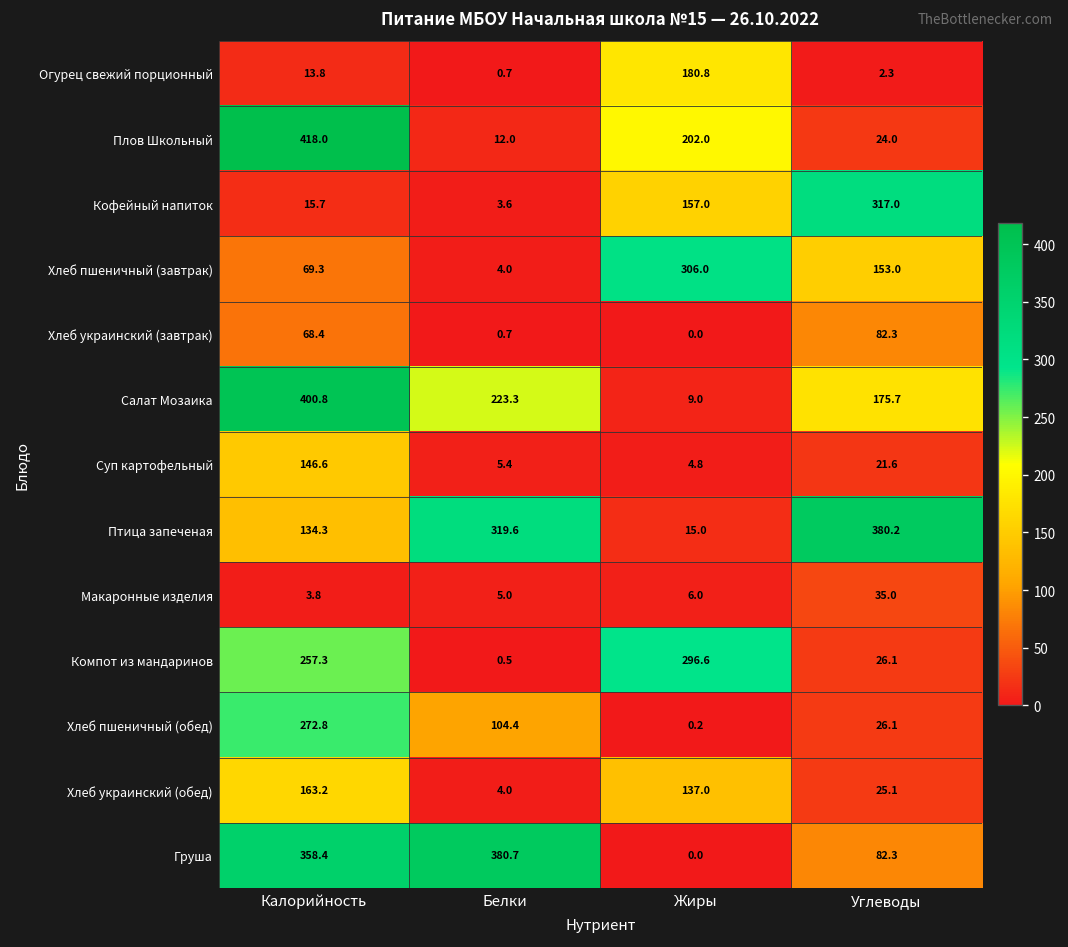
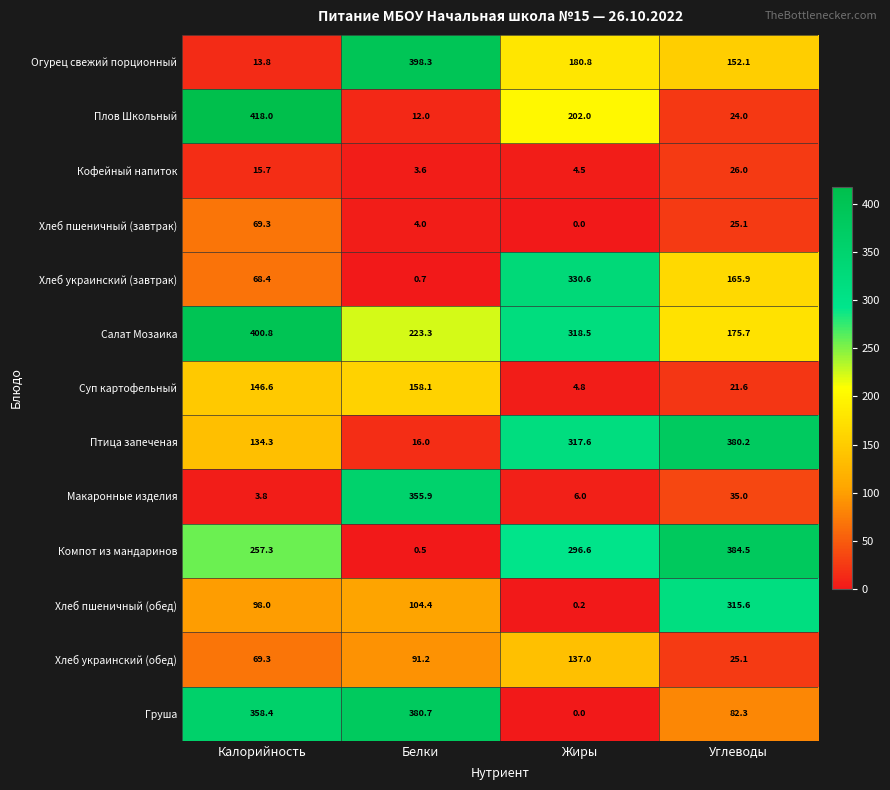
Огурец свежий порционный, Белки: 0.7 -> 398.3
Огурец свежий порционный, Углеводы: 2.3 -> 152.1
Кофейный напиток, Жиры: 157.0 -> 4.5
Кофейный напиток, Углеводы: 317.0 -> 26.0
Хлеб пшеничный (завтрак), Жиры: 306.0 -> 0.0
Хлеб пшеничный (завтрак), Углеводы: 153.0 -> 25.1
Хлеб украинский (завтрак), Жиры: 0.0 -> 330.6
Хлеб украинский (завтрак), Углеводы: 82.3 -> 165.9
Салат Мозаика, Жиры: 9.0 -> 318.5
Суп картофельный, Белки: 5.4 -> 158.1
Птица запеченая, Белки: 319.6 -> 16.0
Птица запеченая, Жиры: 15.0 -> 317.6
Макаронные изделия, Белки: 5.0 -> 355.9
Компот из мандаринов, Углеводы: 26.1 -> 384.5
Хлеб пшеничный (обед), Калорийность: 272.8 -> 98.0
Хлеб пшеничный (обед), Углеводы: 26.1 -> 315.6
Хлеб украинский (обед), Калорийность: 163.2 -> 69.3
Хлеб украинский (обед), Белки: 4.0 -> 91.2
